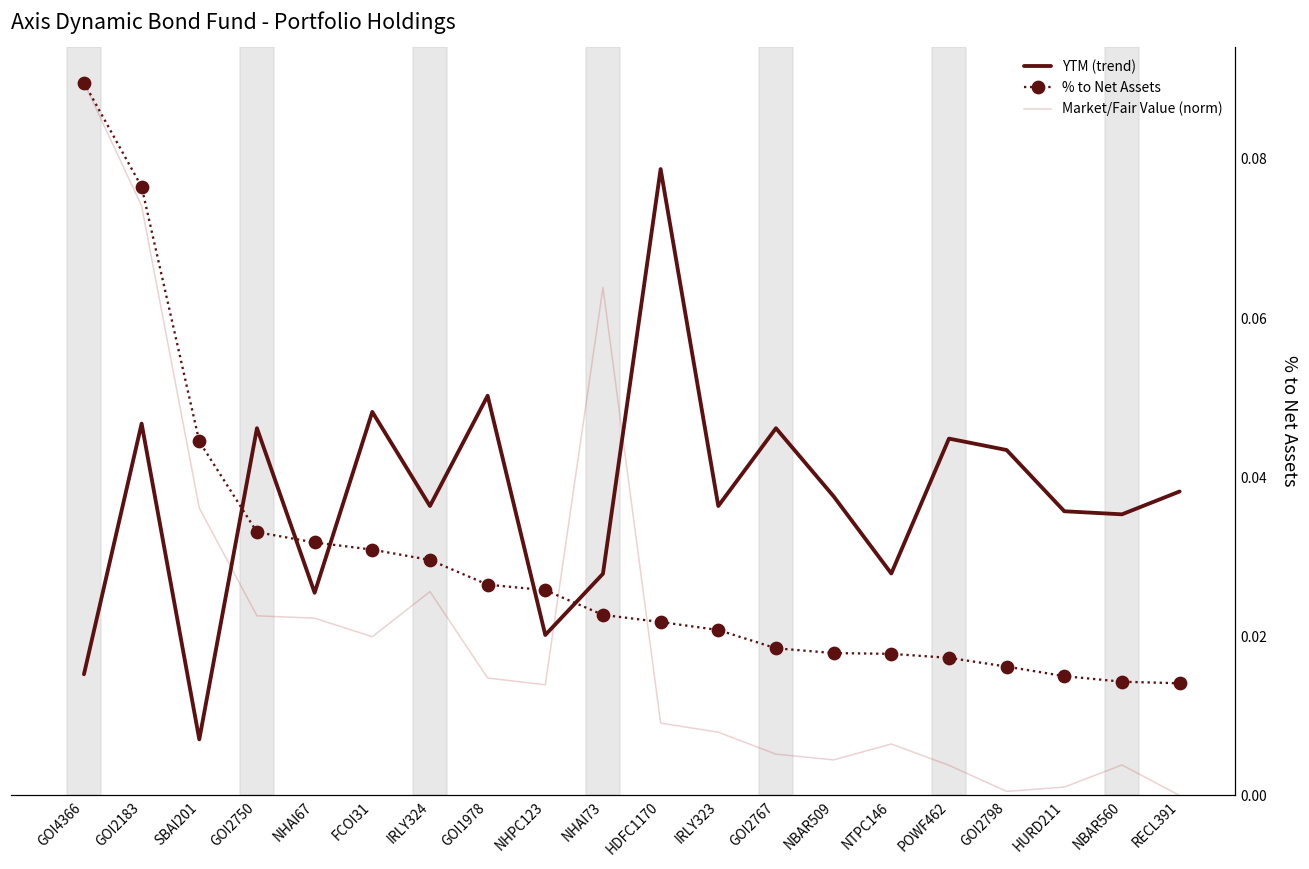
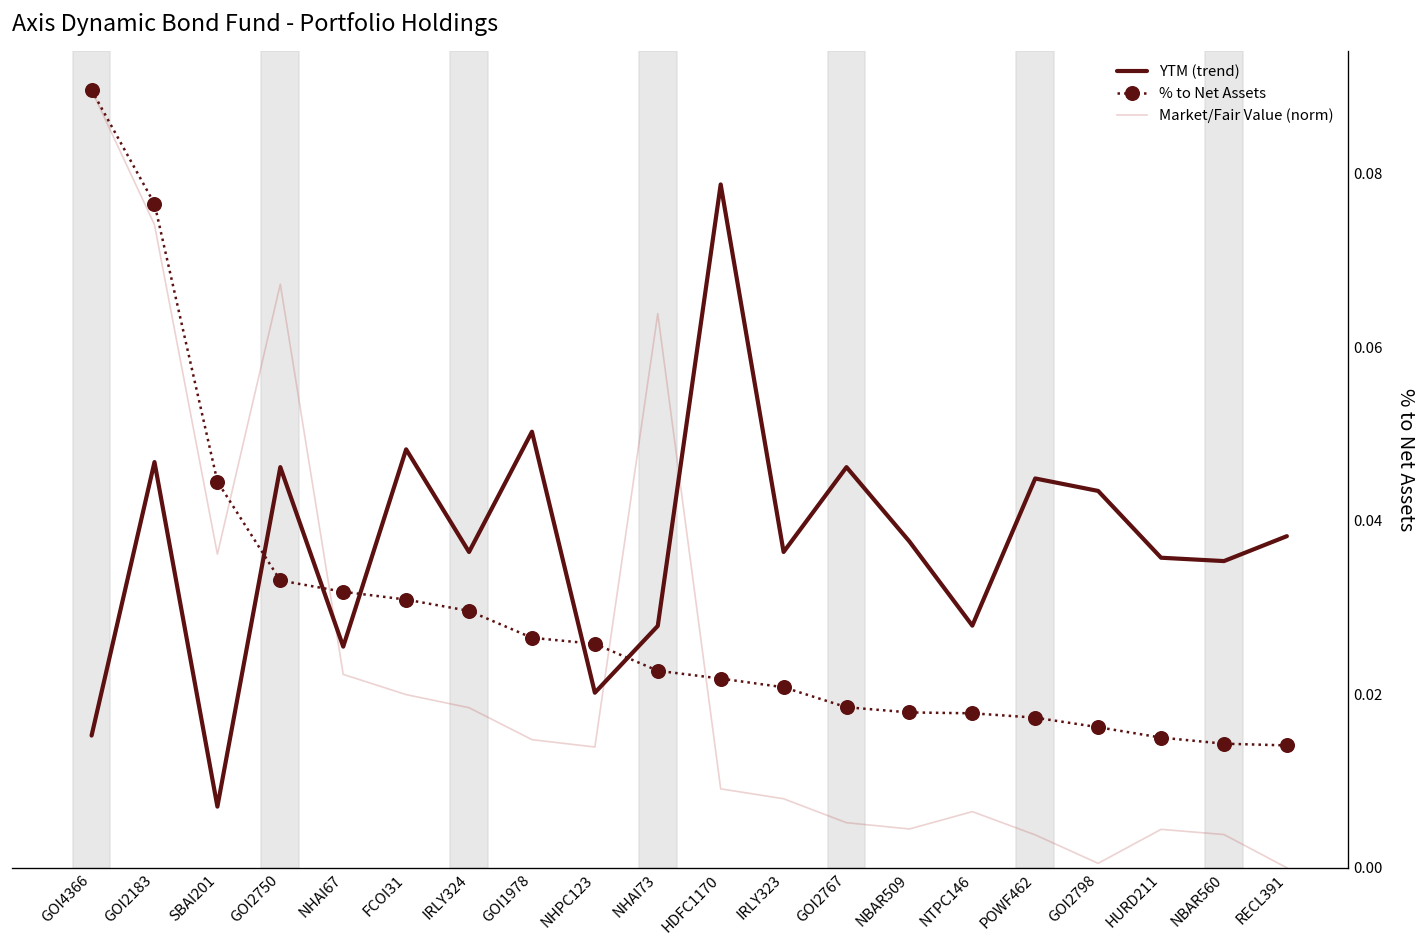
Market/Fair Value (norm), GOI2750: 0.023 -> 0.067
Market/Fair Value (norm), IRLY324: 0.026 -> 0.018
Market/Fair Value (norm), HURD211: 0.001 -> 0.004
